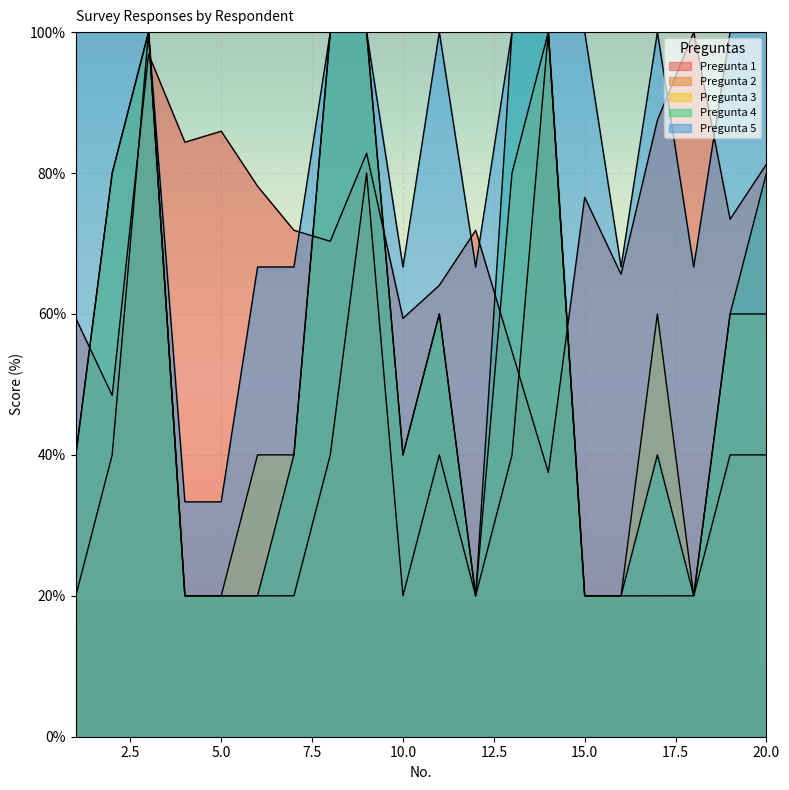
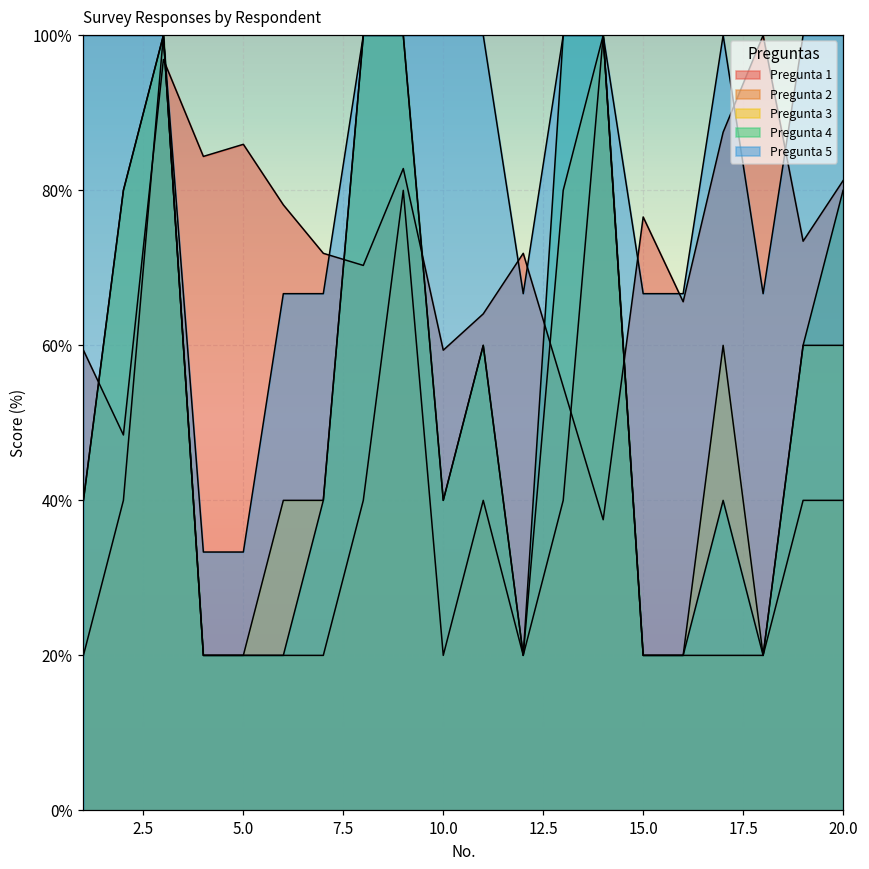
Pregunta 5, 10.0: 67% -> 100%
Pregunta 5, 15.0: 100% -> 67%
